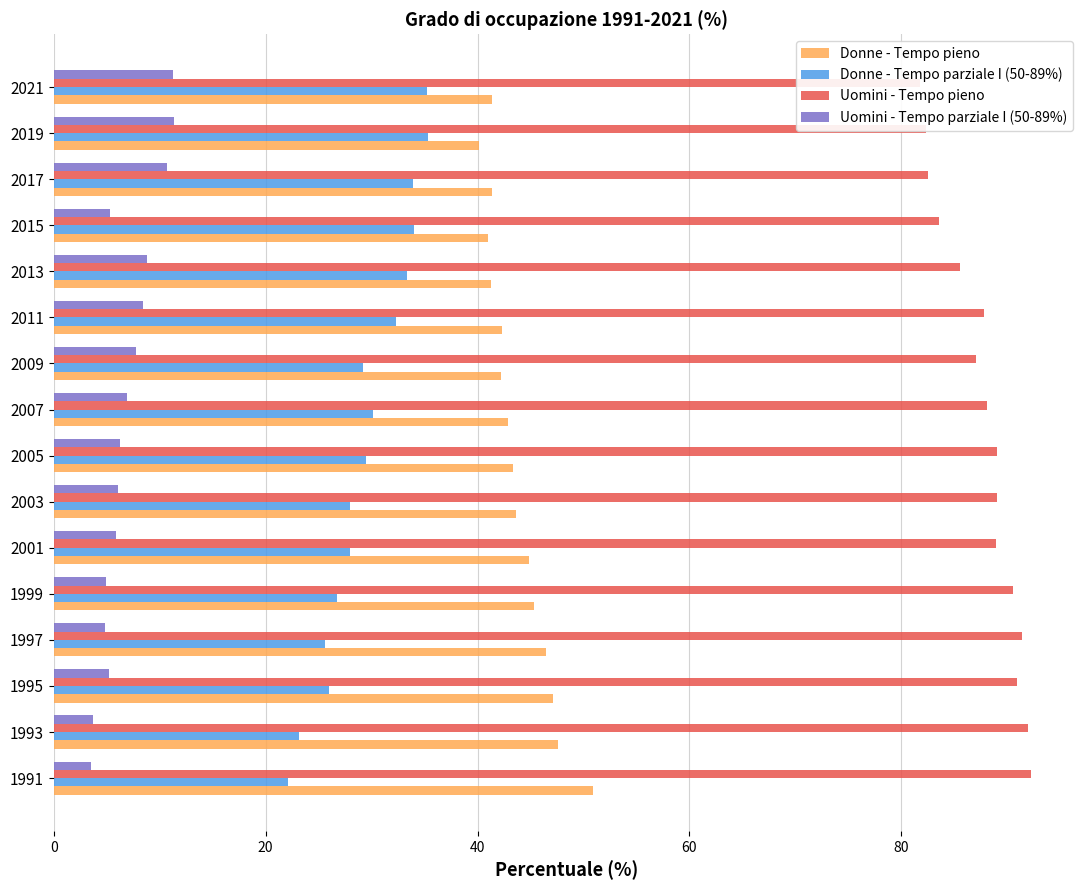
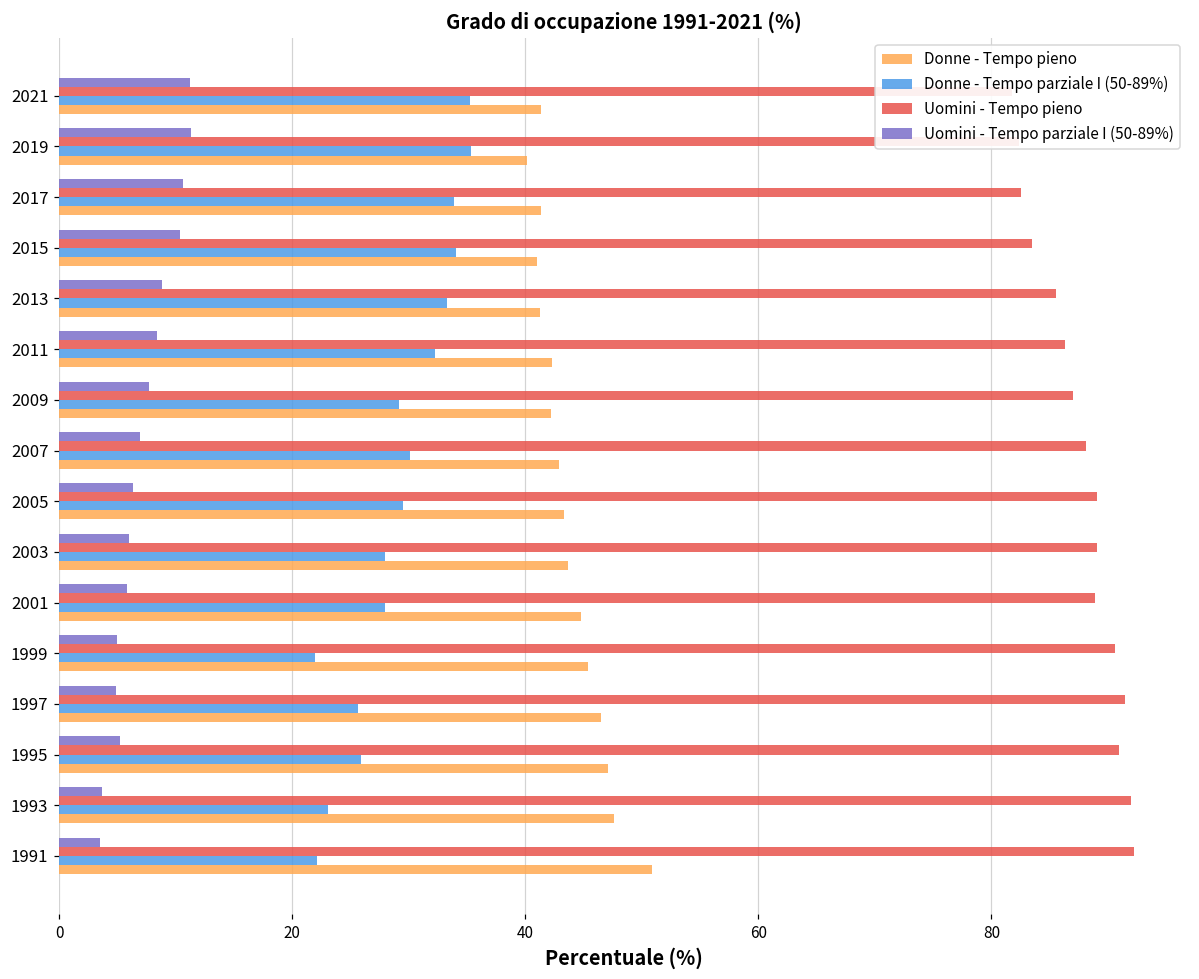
Uomini - Tempo parziale I (50-89%), 2015: 5.3 -> 10.4
Uomini - Tempo pieno, 2011: 87.8 -> 86.3
Donne - Tempo parziale I (50-89%), 1999: 26.7 -> 22.0
